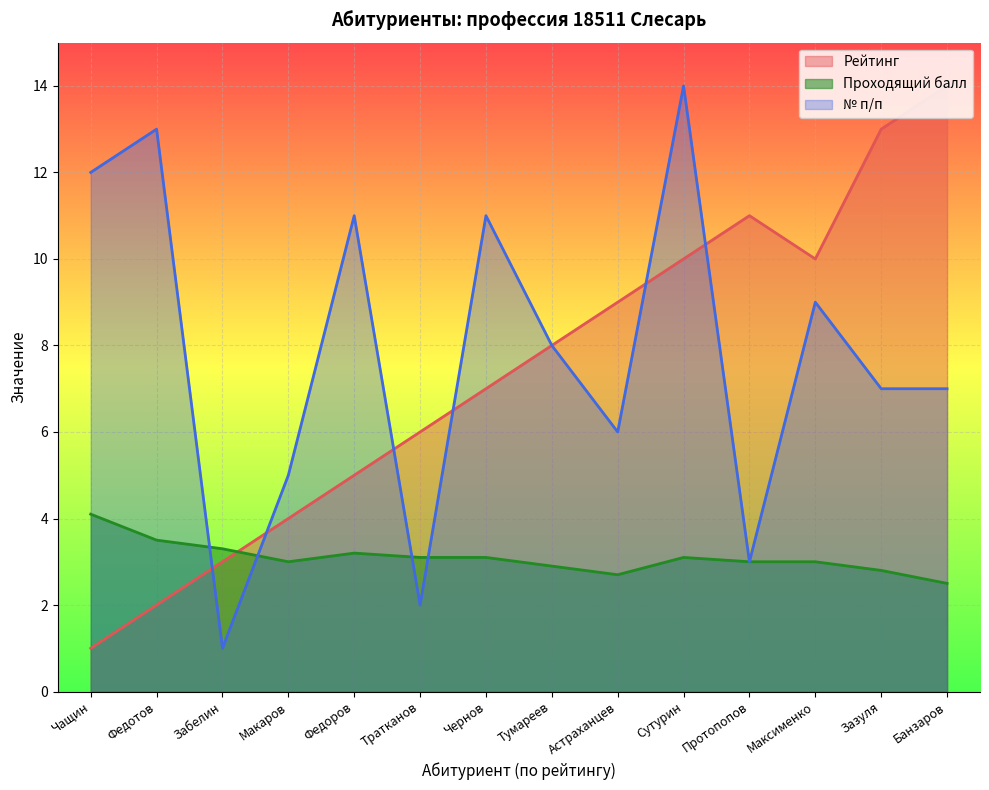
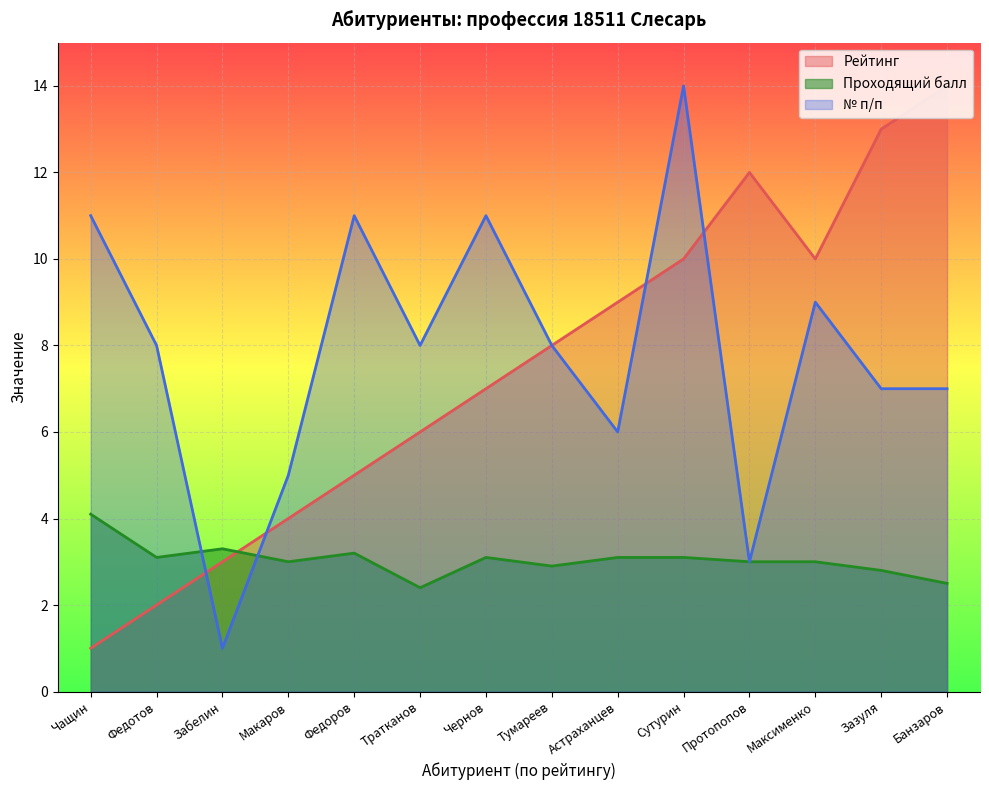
№ п/п, Чащин: 12 -> 11
Проходящий балл, Федотов: 3.5 -> 3.1
№ п/п, Федотов: 13 -> 8
Проходящий балл, Тратканов: 3.1 -> 2.4
№ п/п, Тратканов: 2 -> 8
Проходящий балл, Астраханцев: 2.7 -> 3.1
Рейтинг, Протопопов: 11 -> 12
